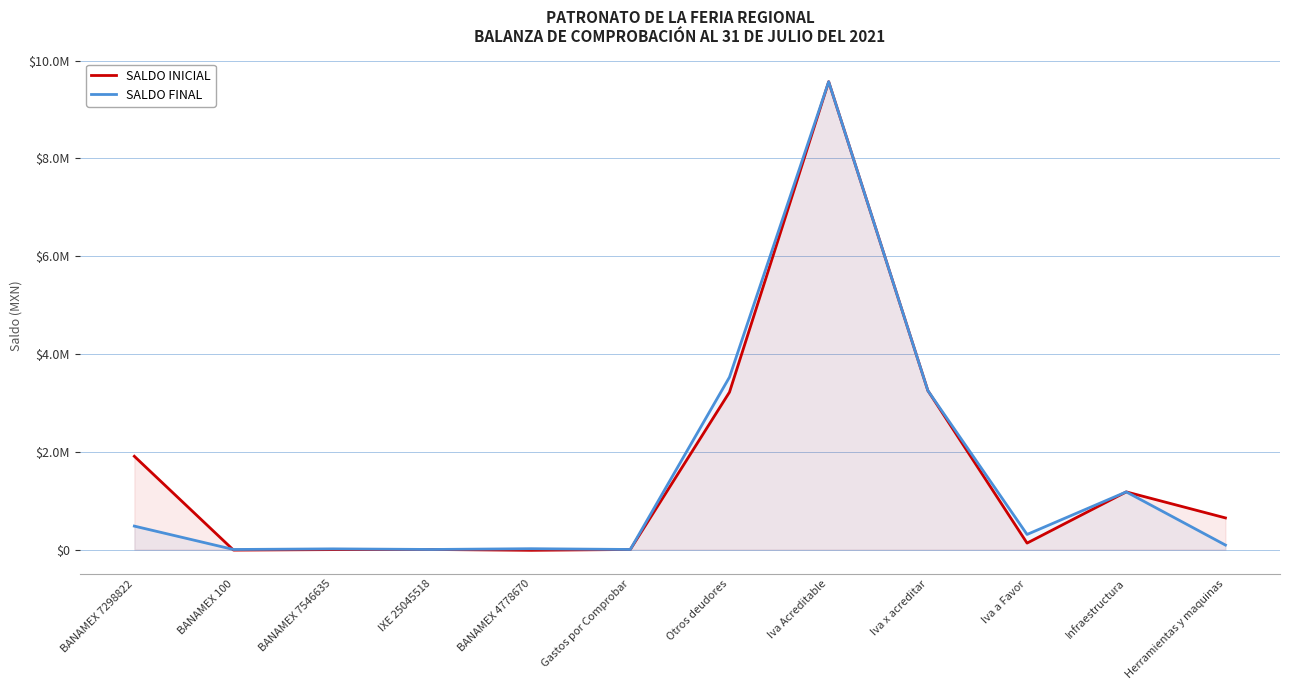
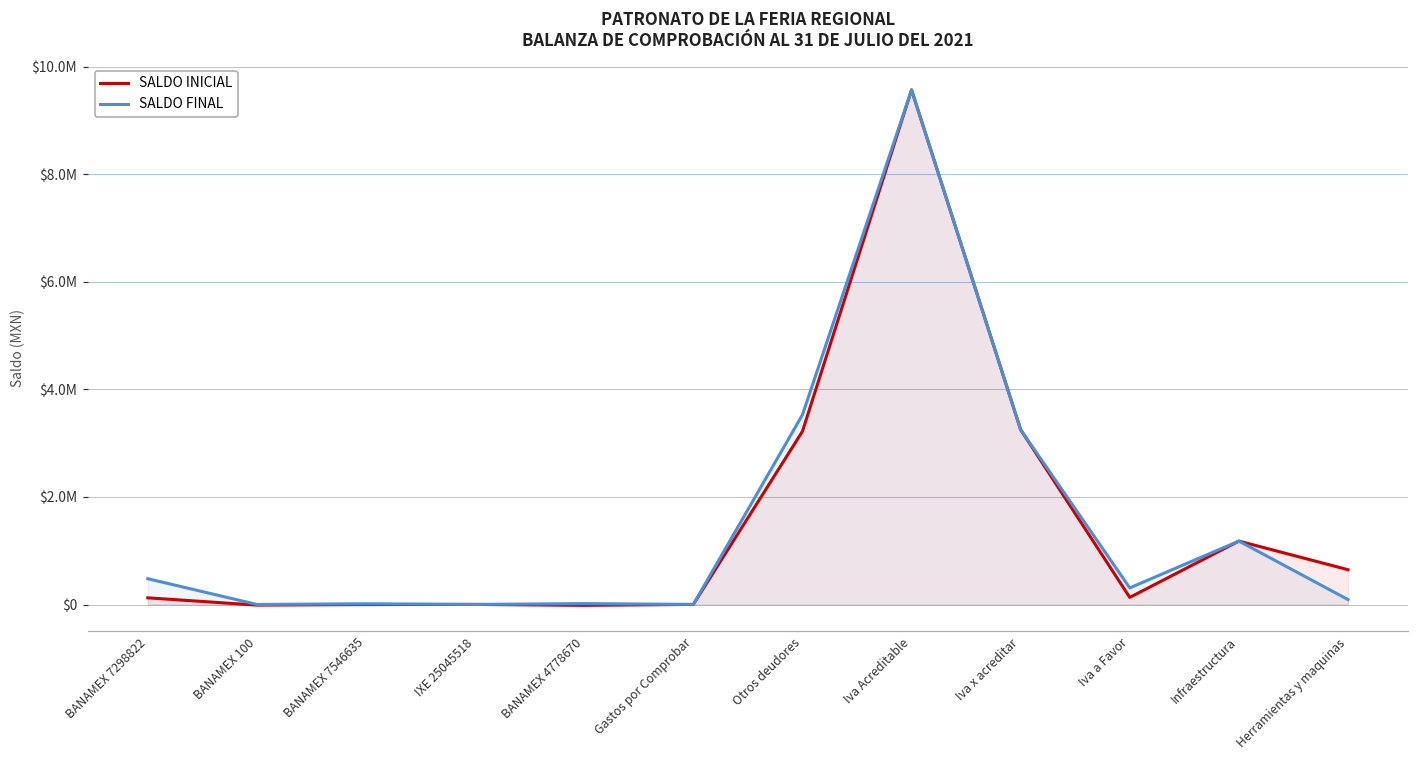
SALDO INICIAL, BANAMEX 7298822: $1900000 -> $100000
